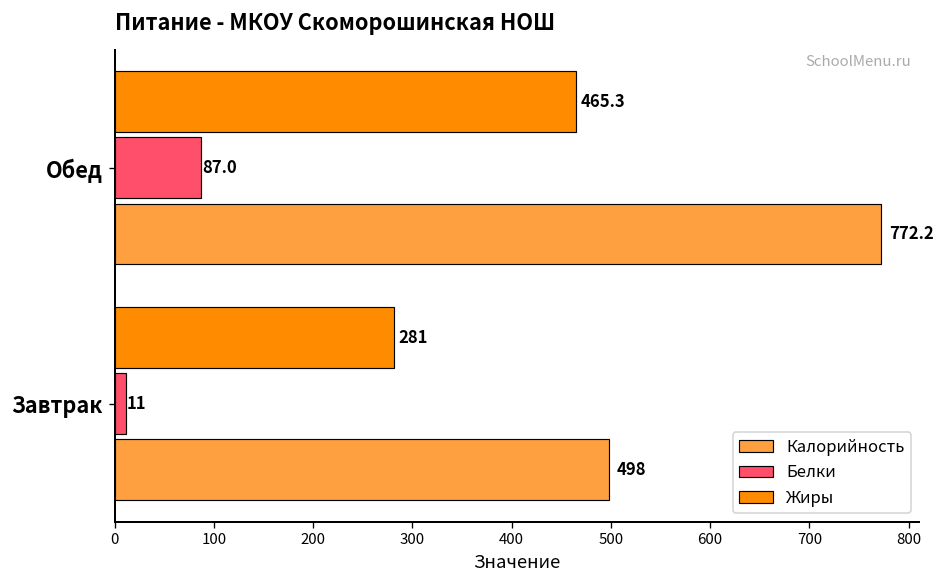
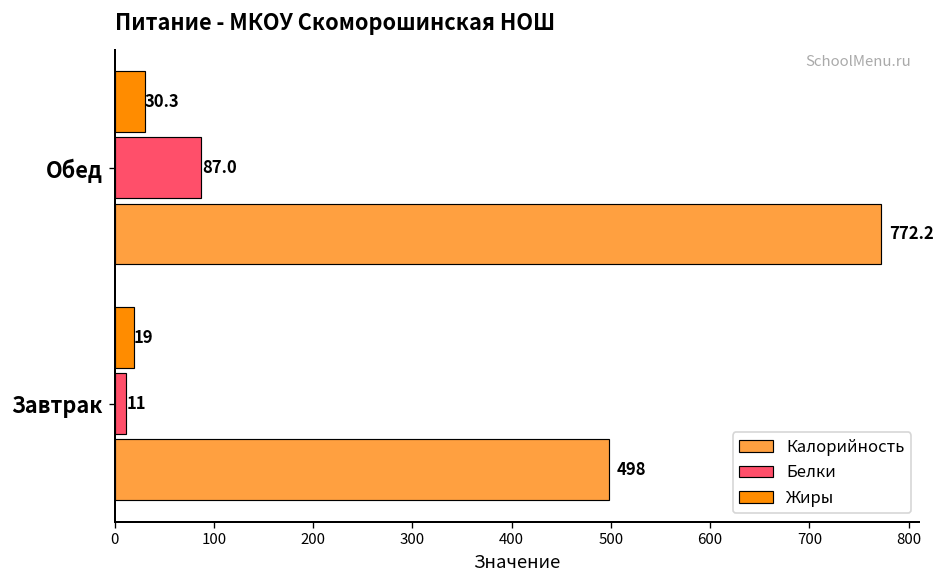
Жиры, Обед: 465.3 -> 30.3
Жиры, Завтрак: 281 -> 19
